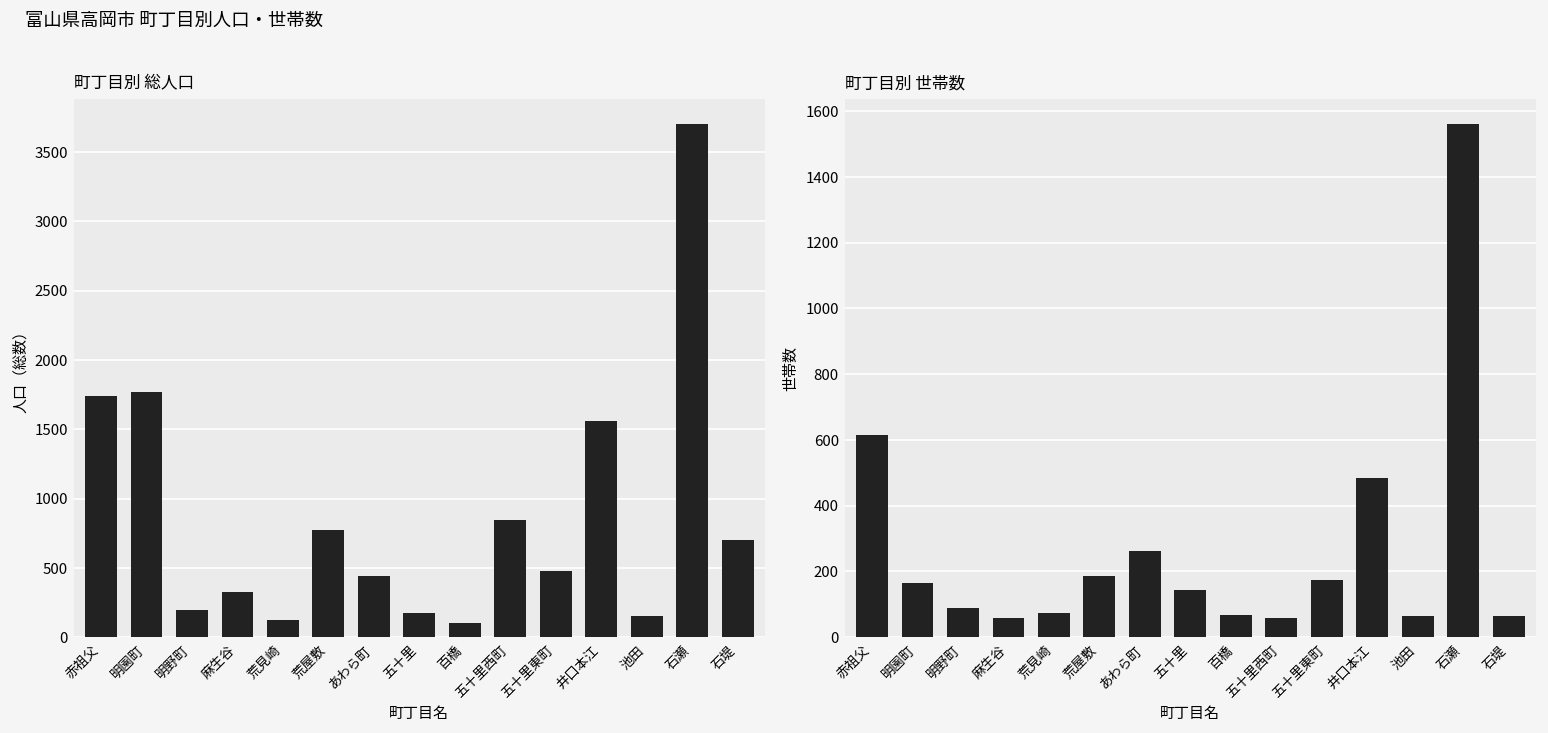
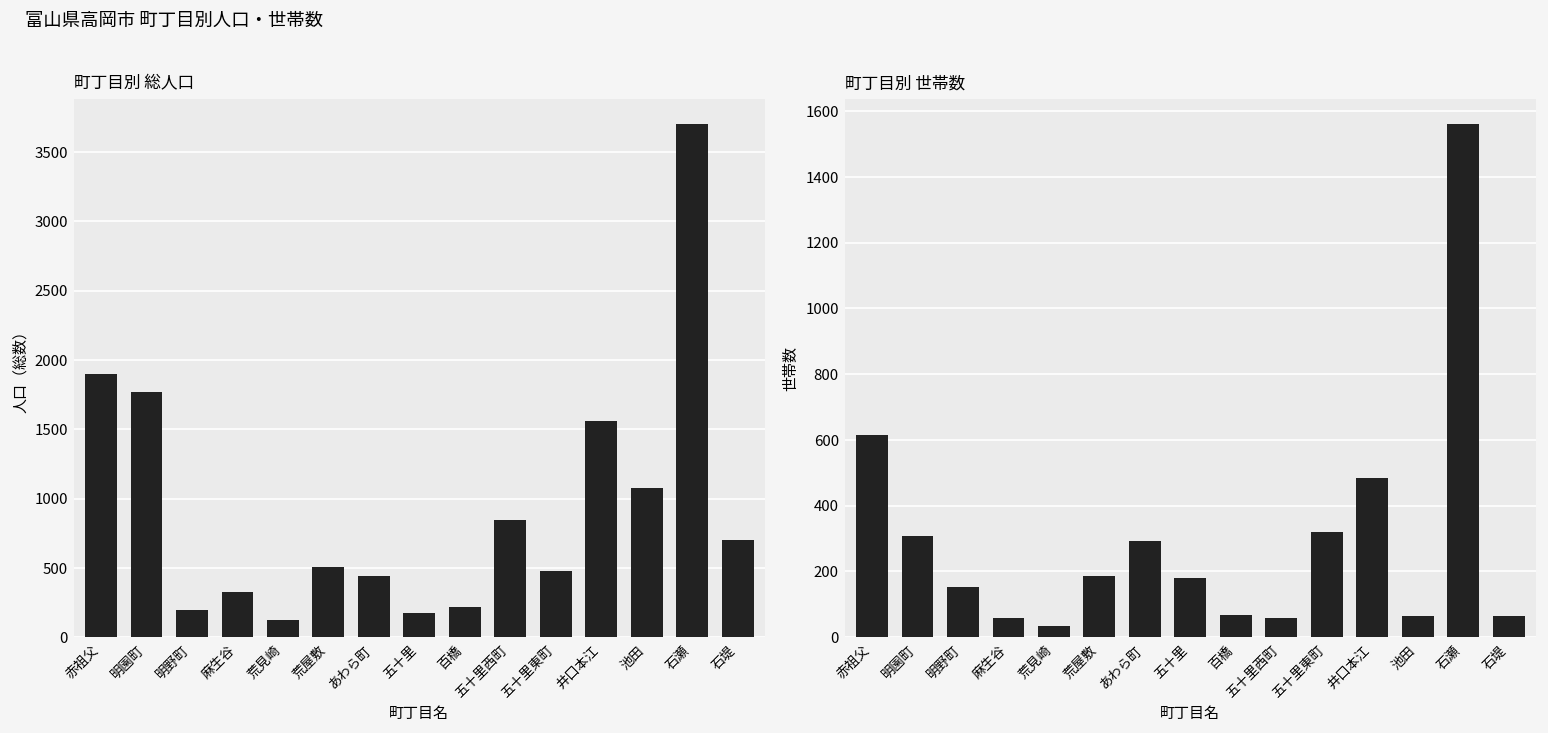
町丁目別 総人口, 赤祖父: 1740 -> 1900
町丁目別 総人口, 荒屋敷: 780 -> 510
町丁目別 総人口, 百橋: 110 -> 220
町丁目別 総人口, 池田: 150 -> 1070
町丁目別 世帯数, 明園町: 170 -> 310
町丁目別 世帯数, 明野町: 90 -> 150
町丁目別 世帯数, 荒見崎: 70 -> 30
町丁目別 世帯数, あわら町: 260 -> 290
町丁目別 世帯数, 五十里: 140 -> 180
町丁目別 世帯数, 五十里東町: 170 -> 320
